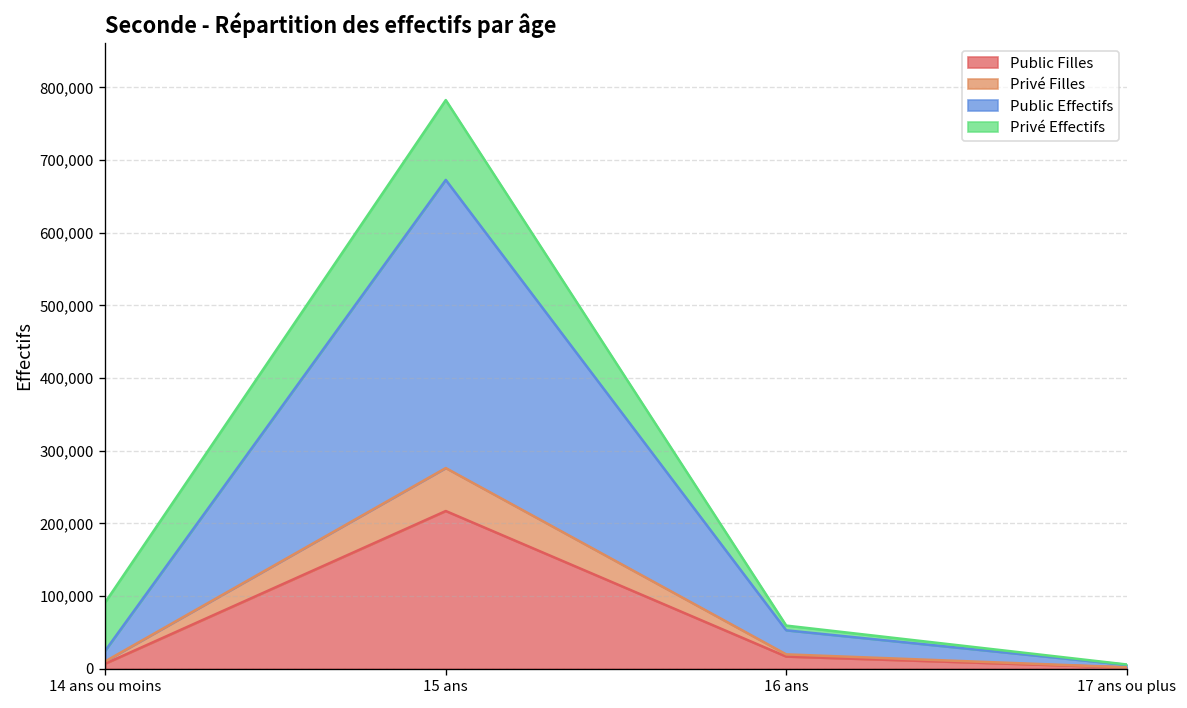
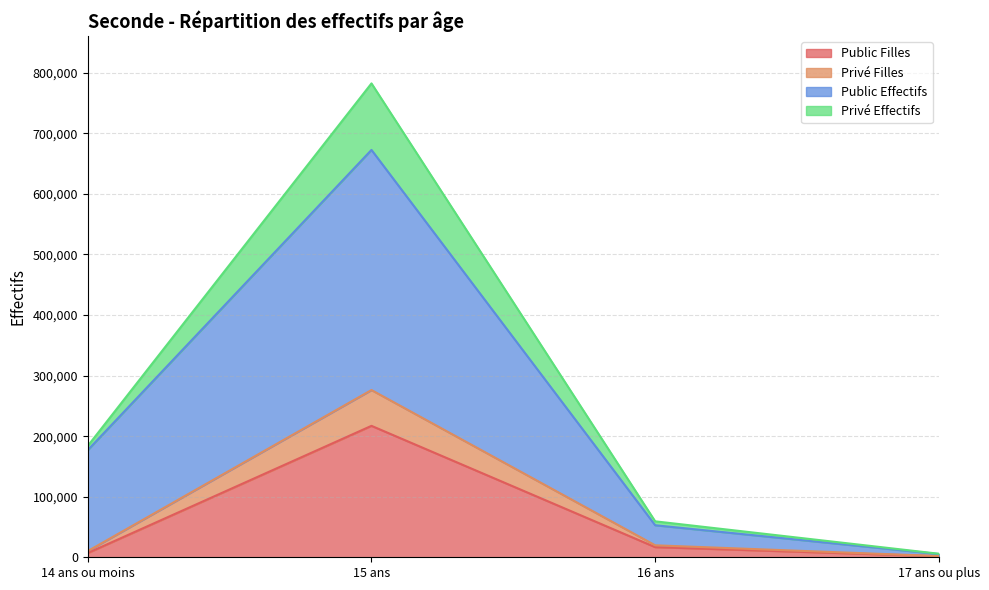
Public Effectifs, 14 ans ou moins: 10,000 -> 170,000
Privé Effectifs, 14 ans ou moins: 70,000 -> 10,000
